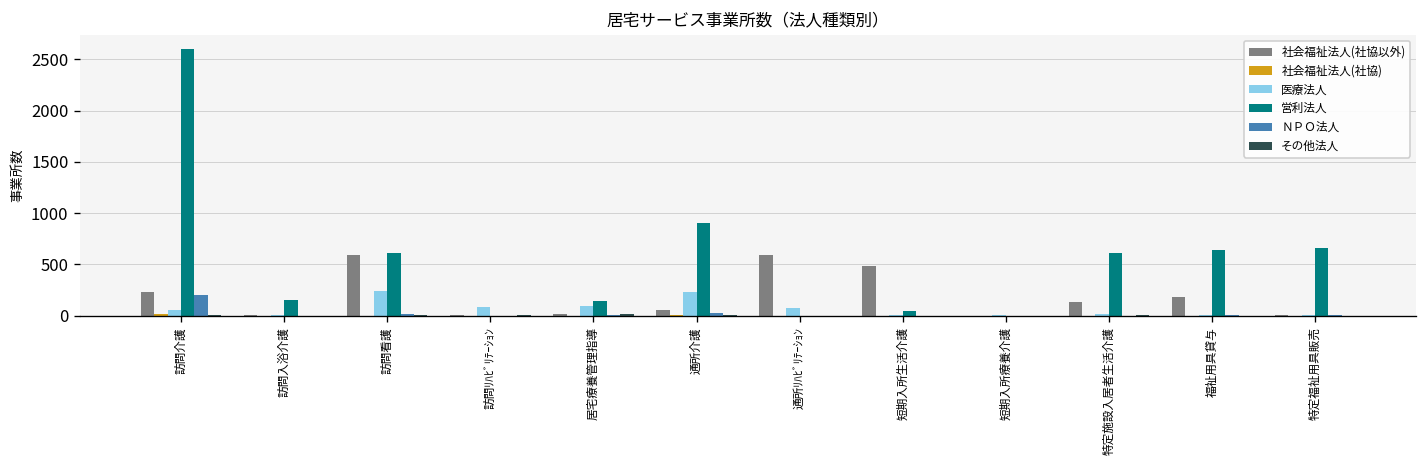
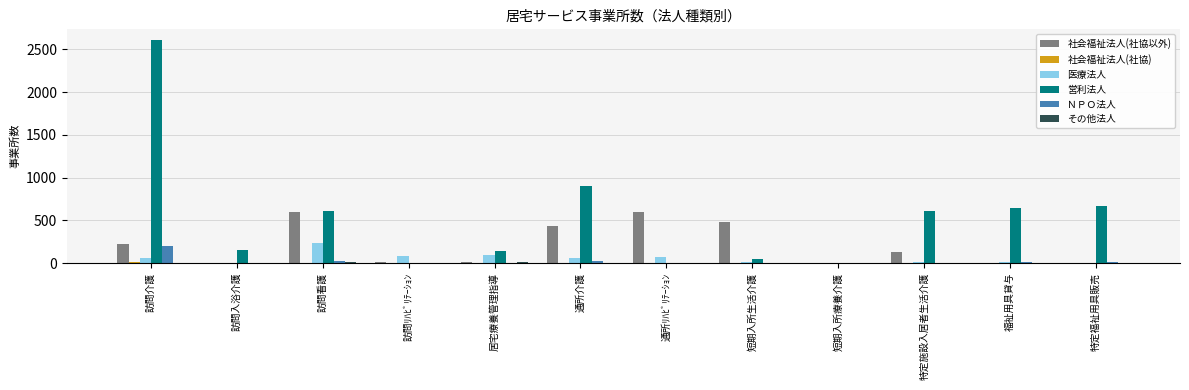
社会福祉法人(社協以外), 通所介護: 100 -> 400
医療法人, 通所介護: 200 -> 100
社会福祉法人(社協以外), 福祉用具貸与: 200 -> 0
